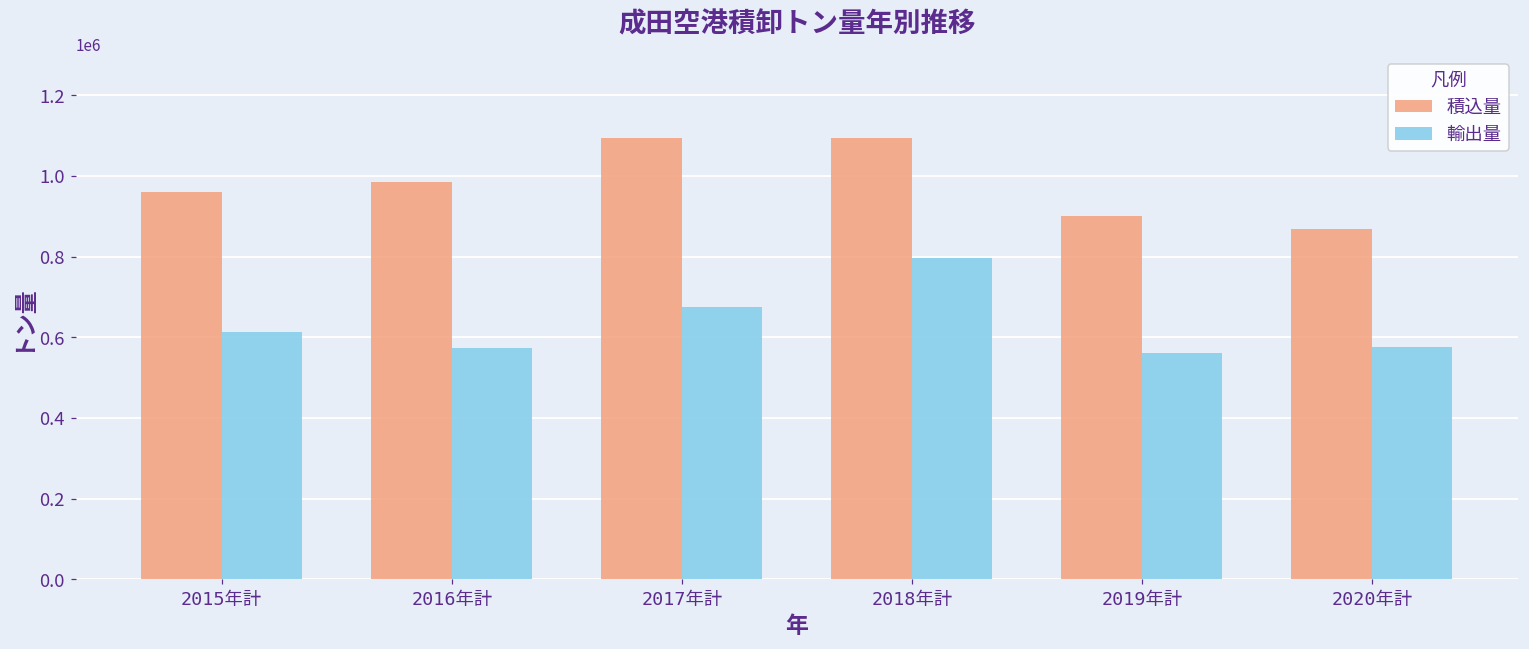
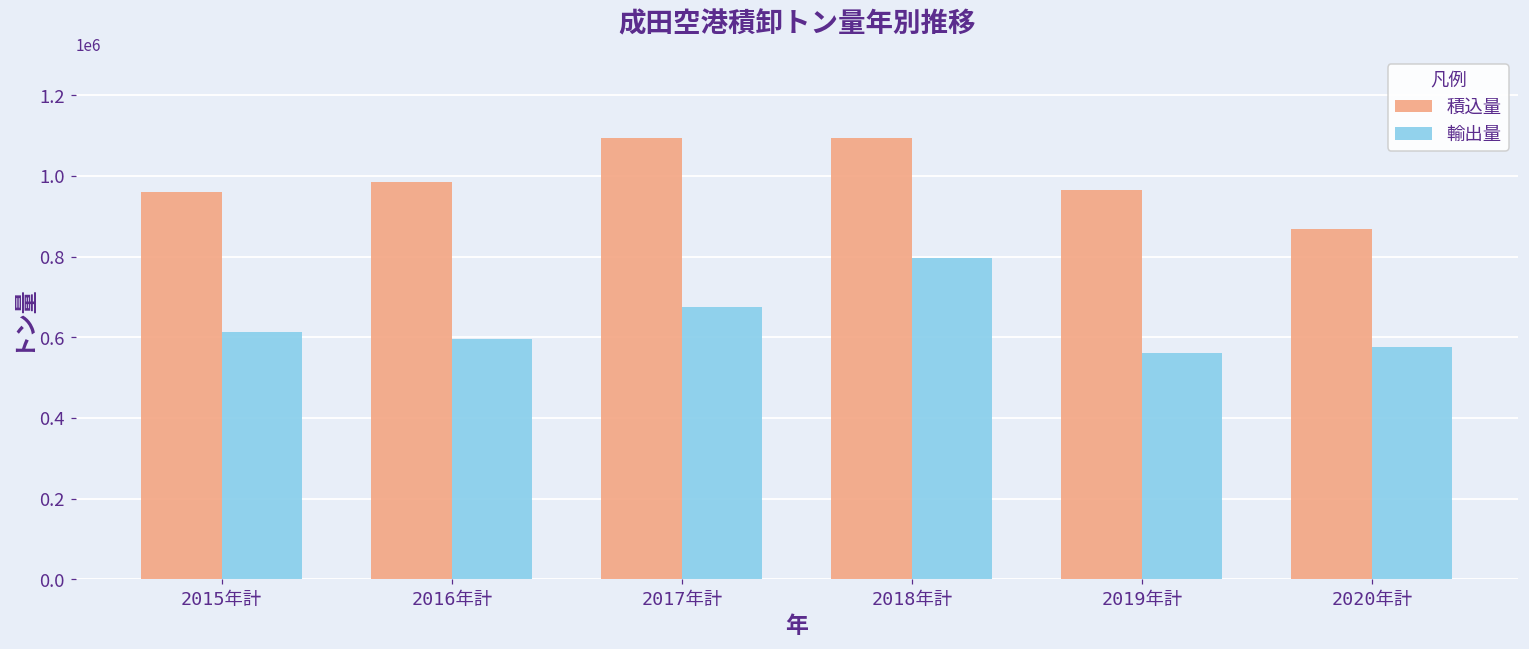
輸出量, 2016年計: 570000 -> 600000
積込量, 2019年計: 900000 -> 970000
